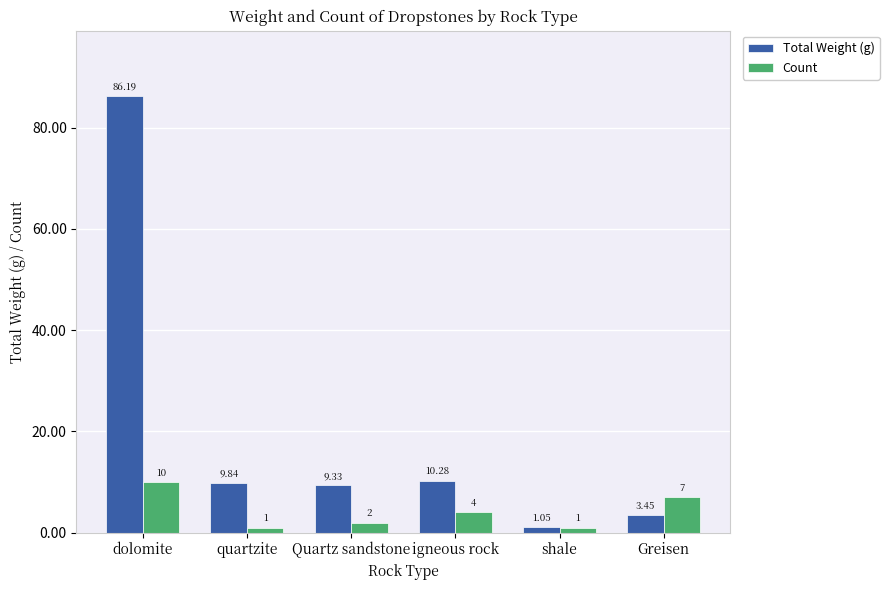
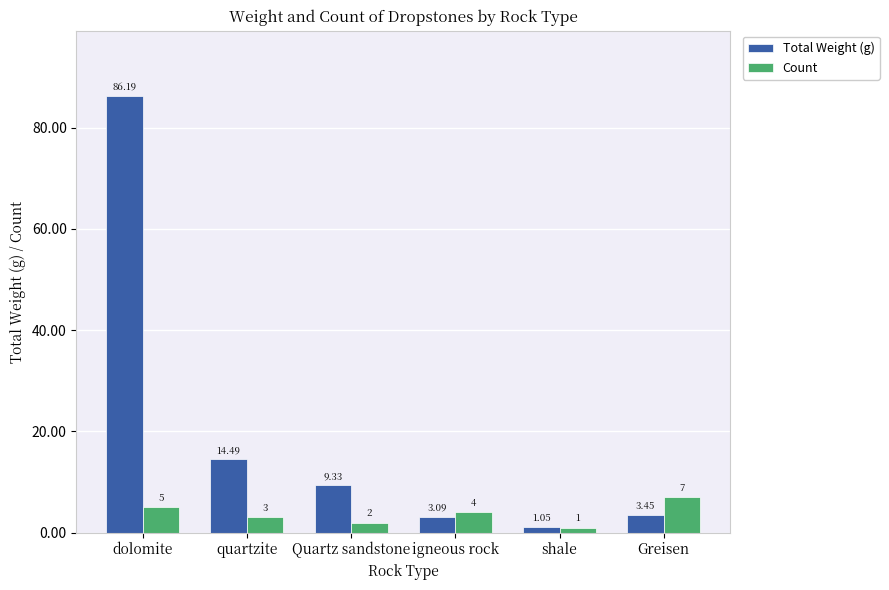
Count, dolomite: 10 -> 5
Total Weight (g), quartzite: 9.84 -> 14.49
Count, quartzite: 1 -> 3
Total Weight (g), igneous rock: 10.28 -> 3.09
